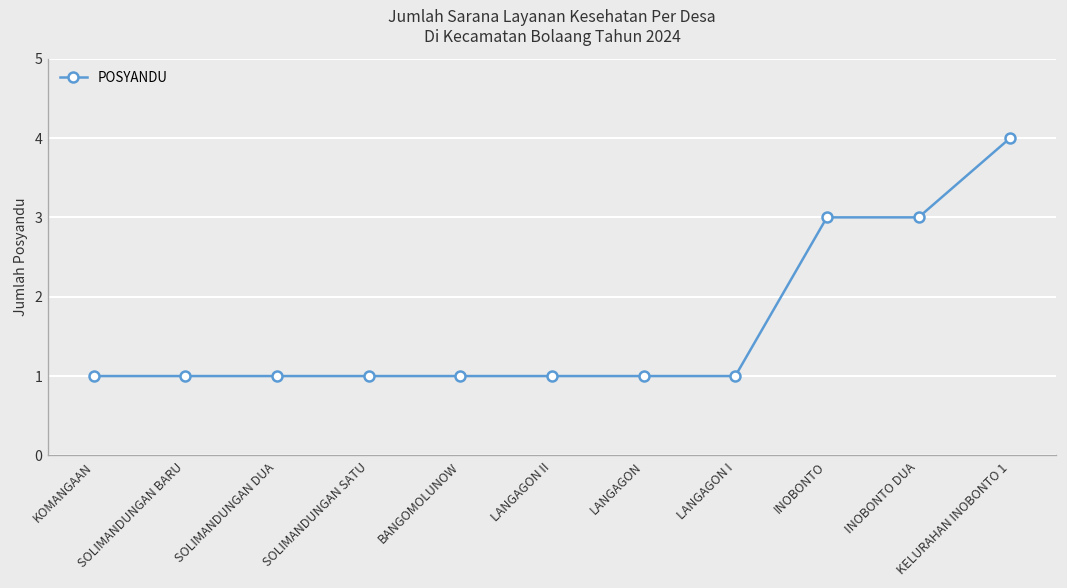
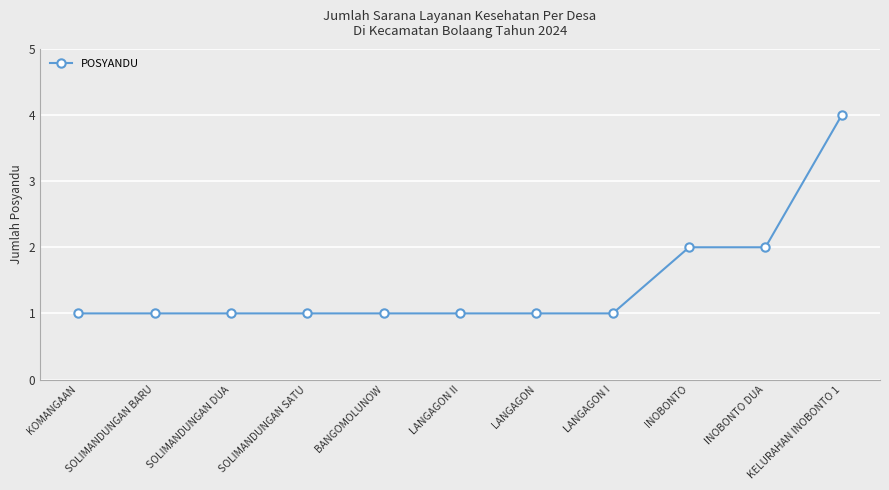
INOBONTO: 3 -> 2
INOBONTO DUA: 3 -> 2
